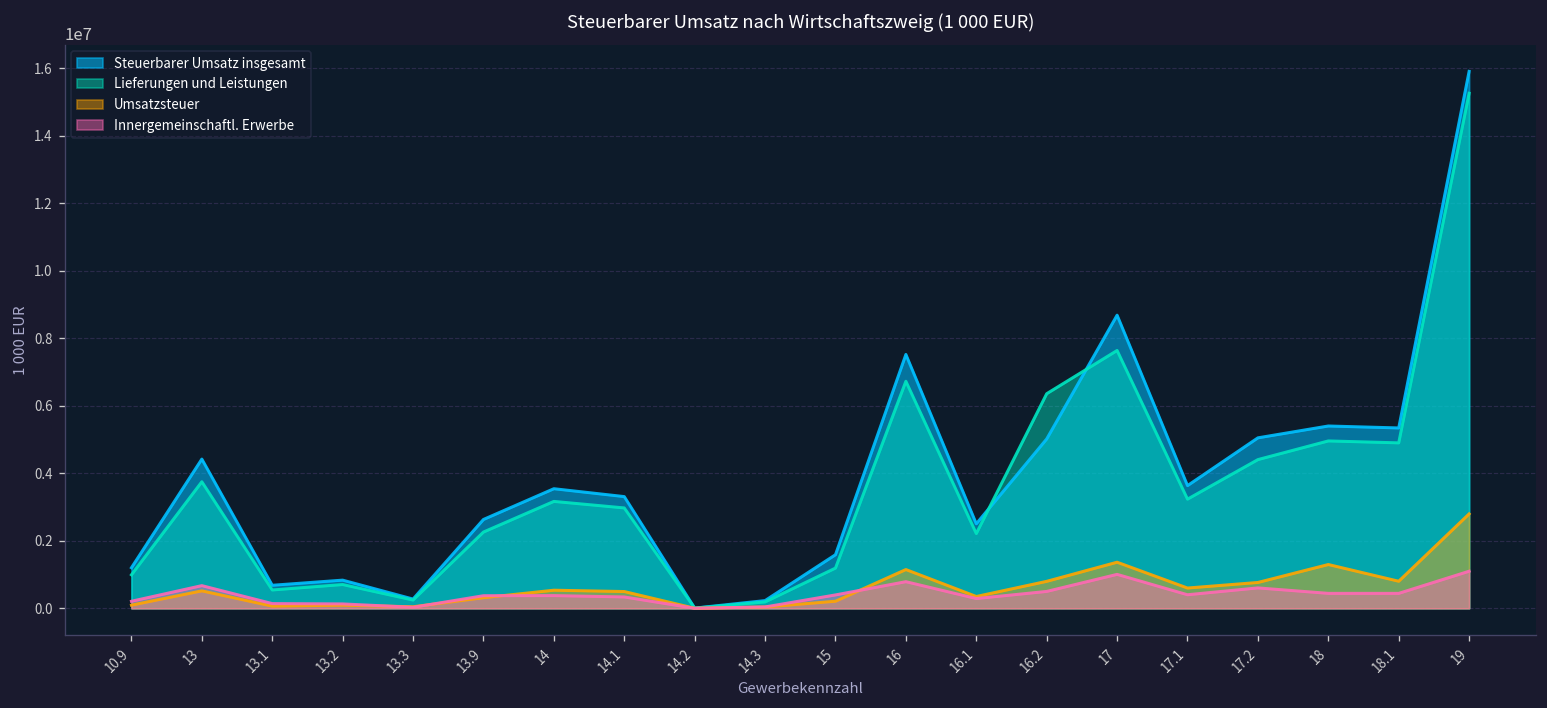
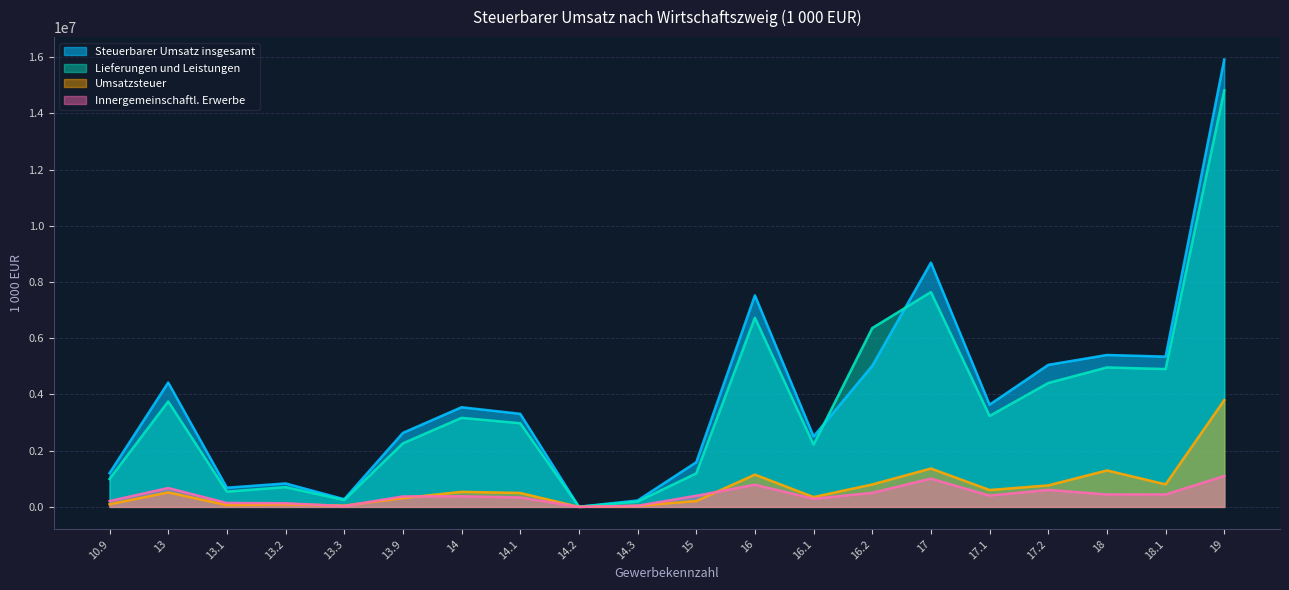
Lieferungen und Leistungen, 19: 15300000 -> 14800000
Umsatzsteuer, 19: 2800000 -> 3800000
